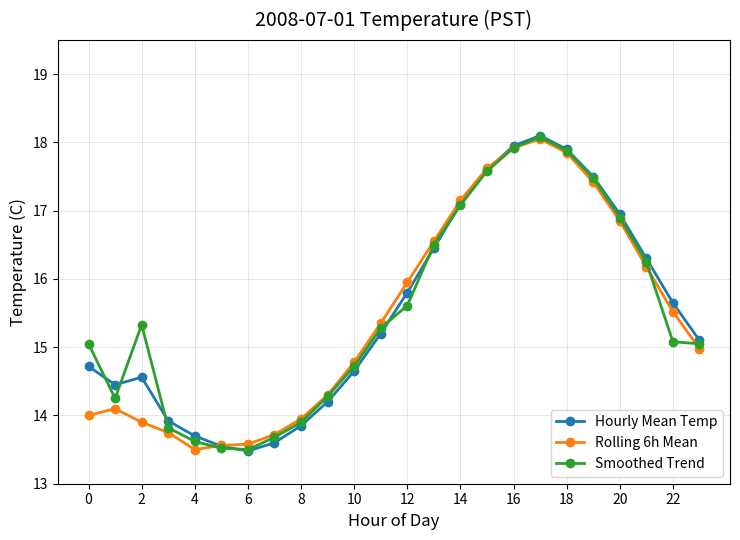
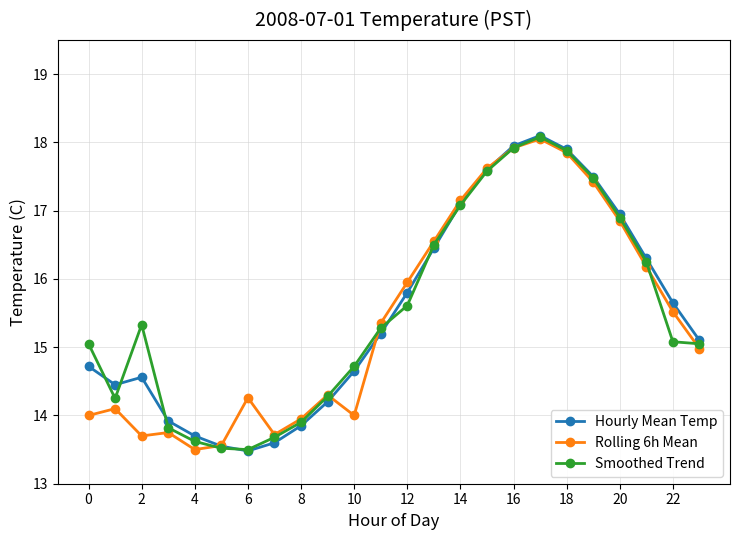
Rolling 6h Mean, 2: 13.9 -> 13.7
Rolling 6h Mean, 6: 13.6 -> 14.3
Rolling 6h Mean, 10: 14.8 -> 14.0
